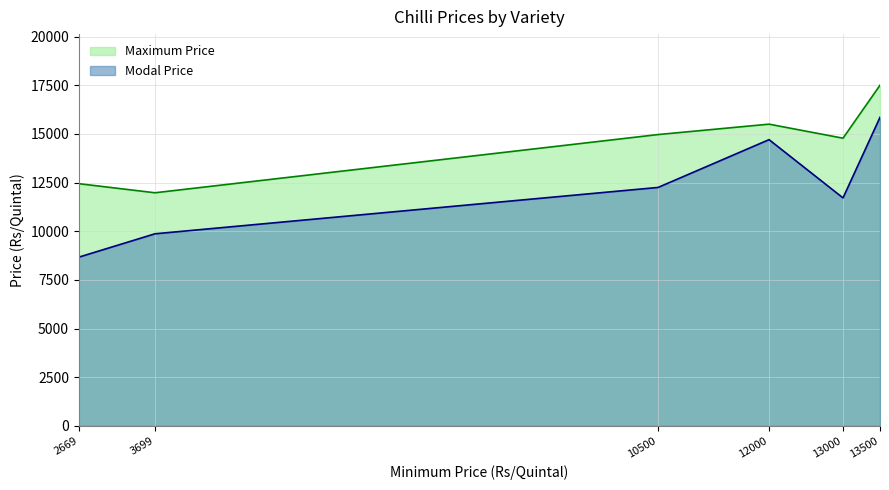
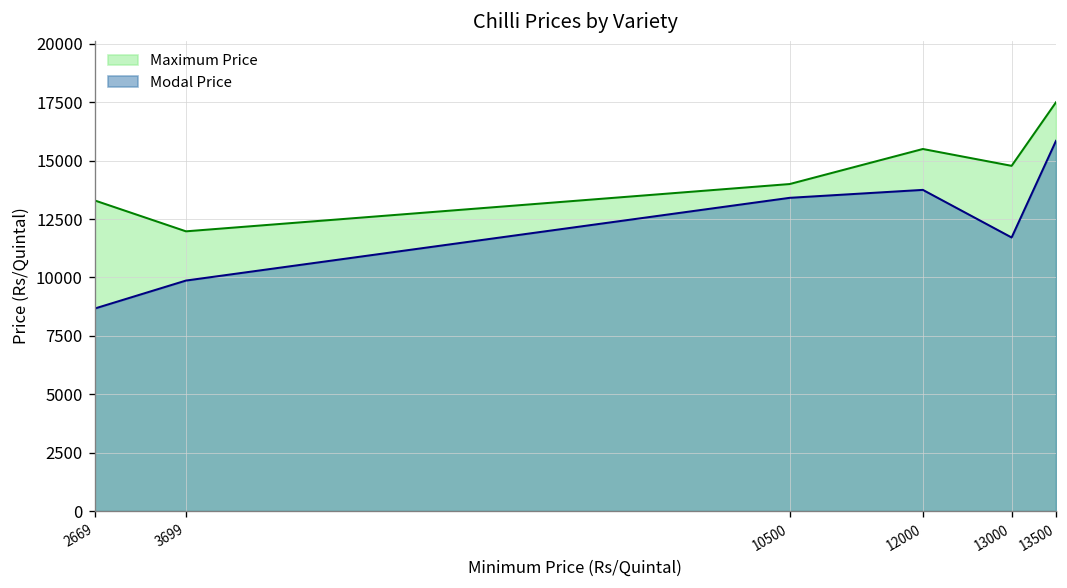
Maximum Price, 2669: 12400 -> 13300
Maximum Price, 10500: 15000 -> 14000
Modal Price, 10500: 12300 -> 13400
Modal Price, 12000: 14700 -> 13800
